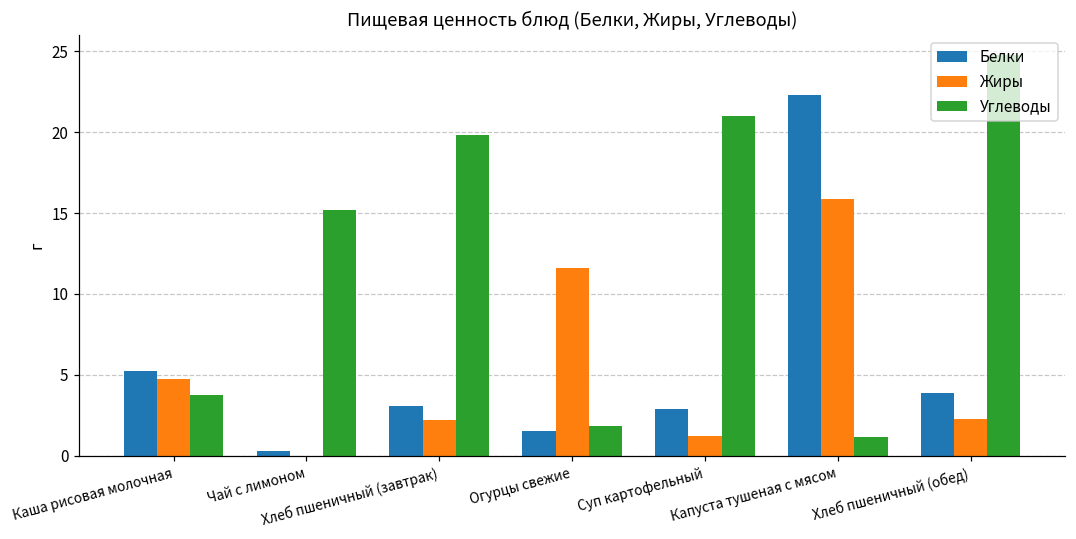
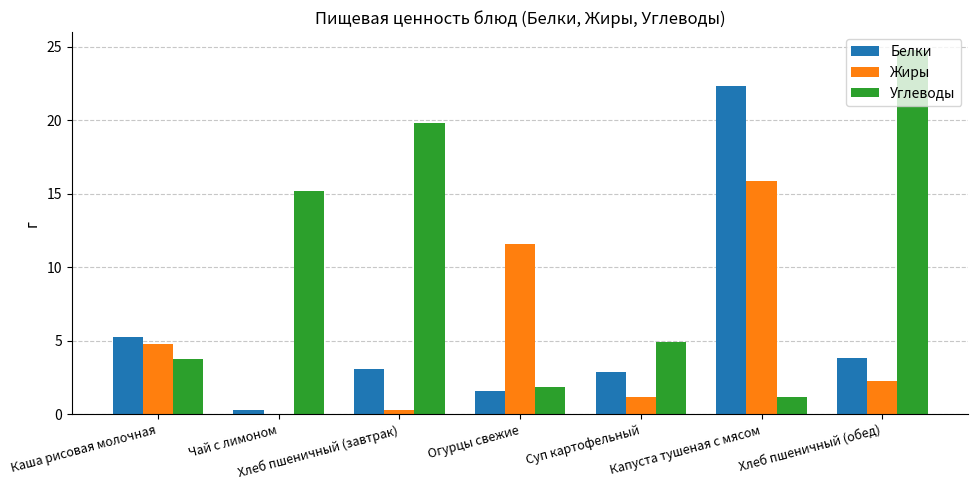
Жиры, Хлеб пшеничный (завтрак): 2.2 -> 0.3
Углеводы, Суп картофельный: 21.0 -> 4.9
